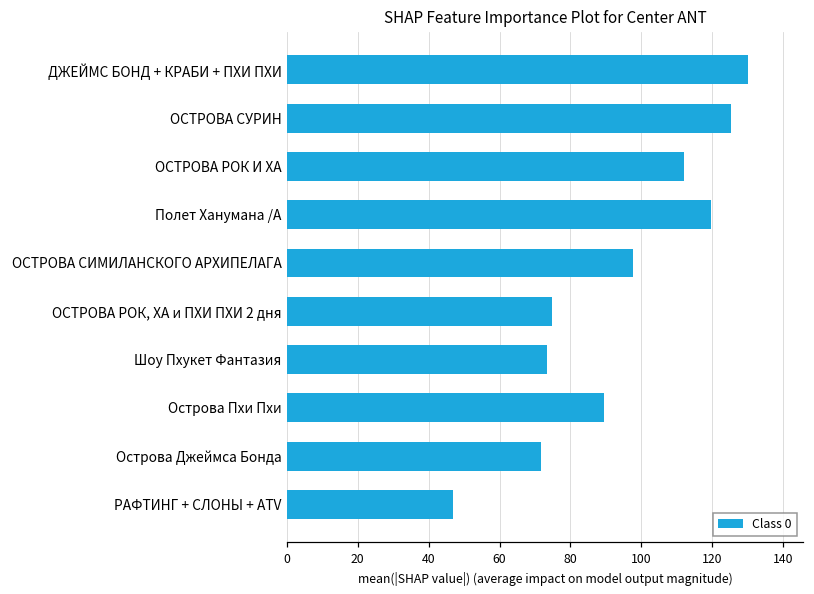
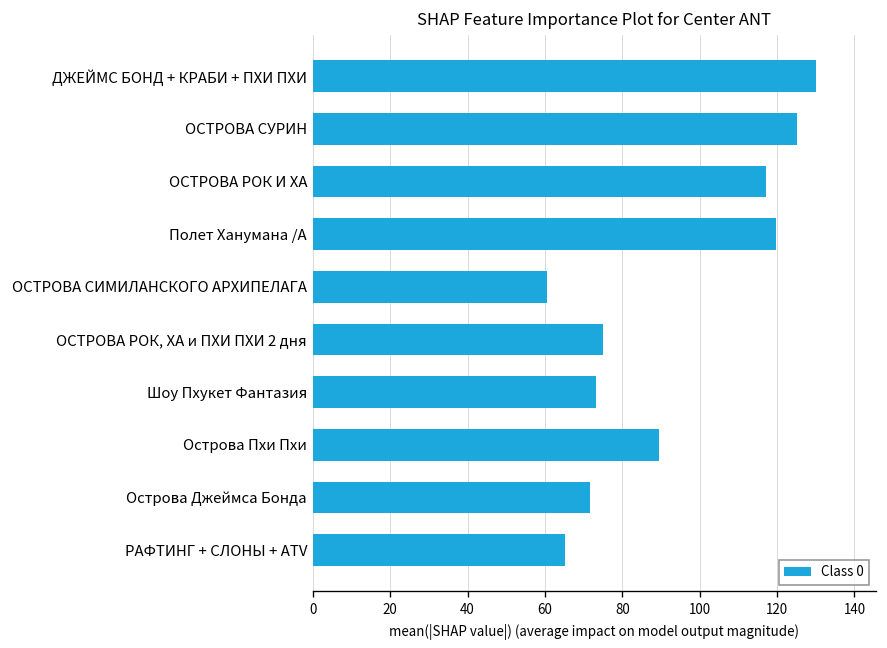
ОСТРОВА РОК И ХА: 112 -> 117
ОСТРОВА СИМИЛАНСКОГО АРХИПЕЛАГА: 98 -> 60
РАФТИНГ + СЛОНЫ + ATV: 47 -> 65
